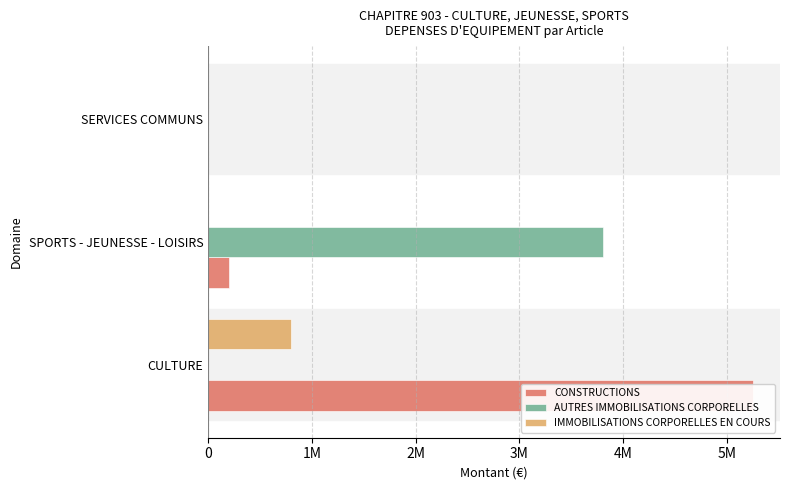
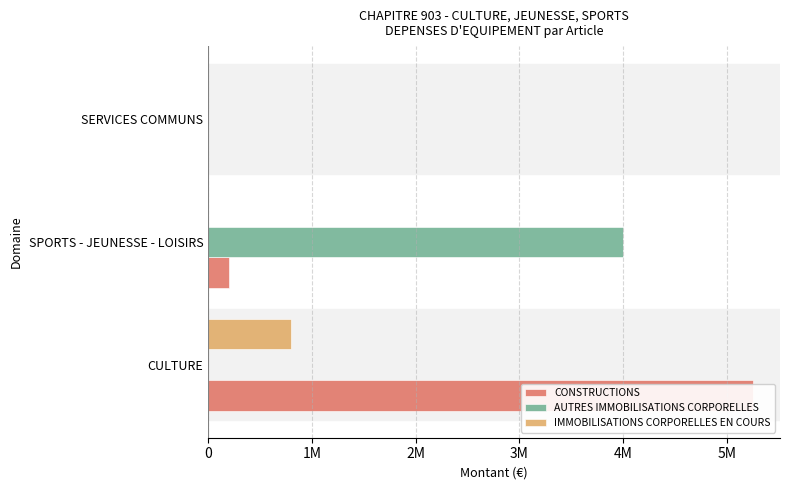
AUTRES IMMOBILISATIONS CORPORELLES, SPORTS - JEUNESSE - LOISIRS: 3810000 -> 4000000
